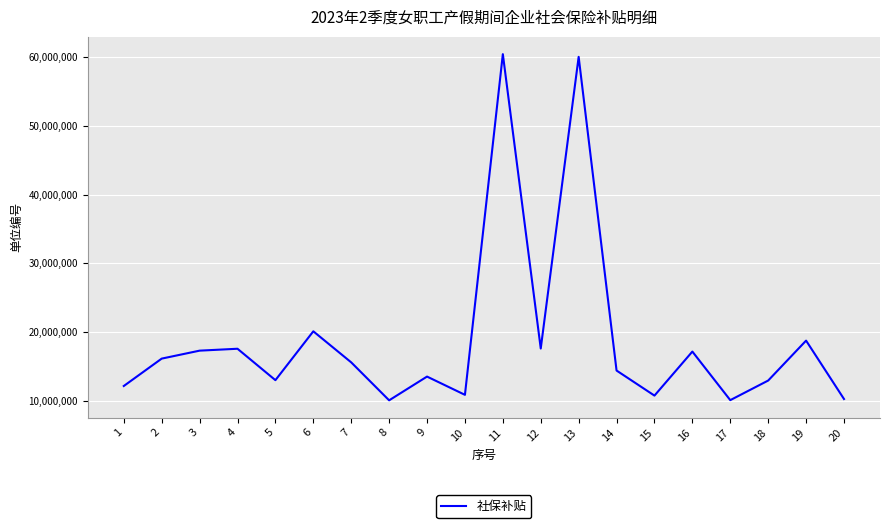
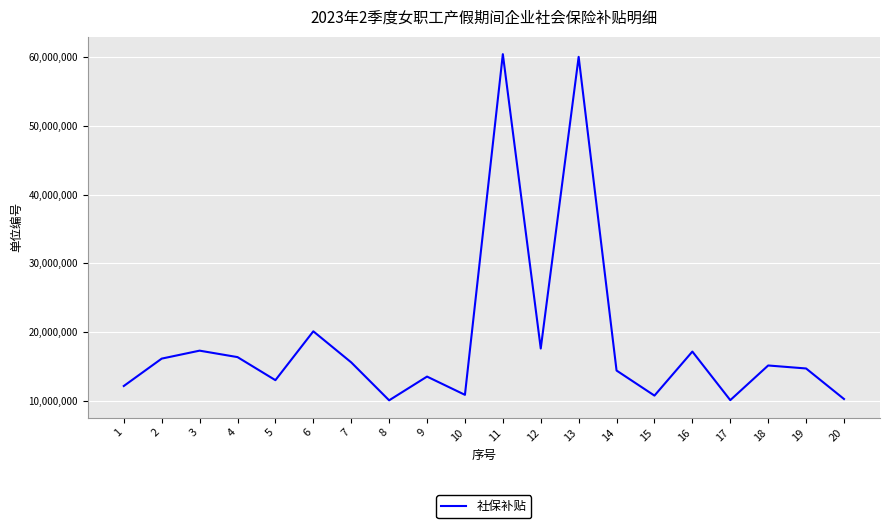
4: 18,000,000 -> 16,000,000
18: 13,000,000 -> 15,000,000
19: 19,000,000 -> 15,000,000
